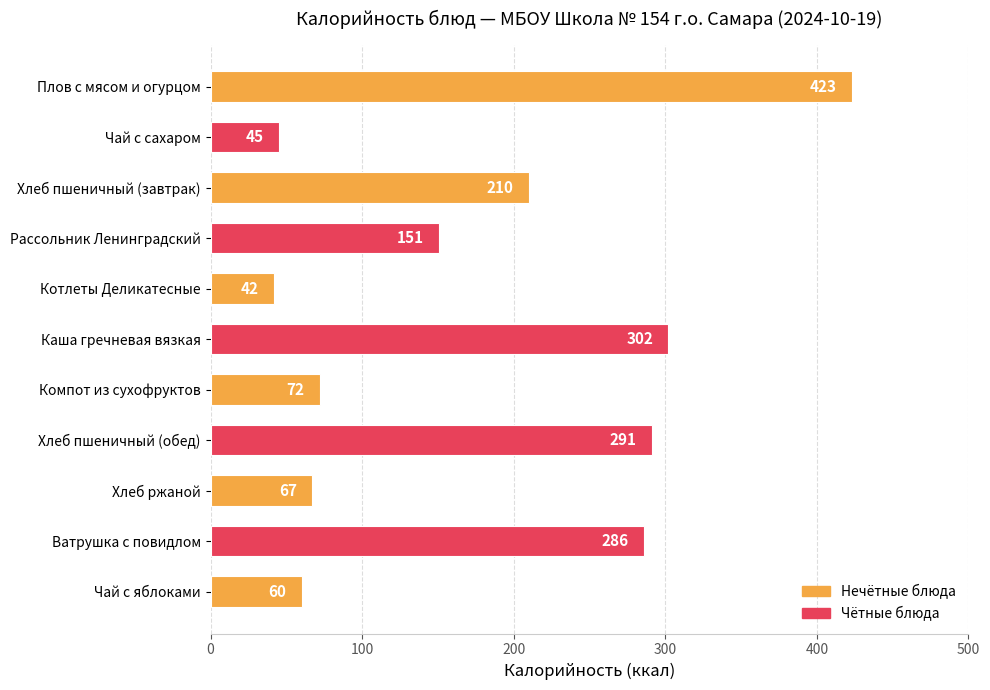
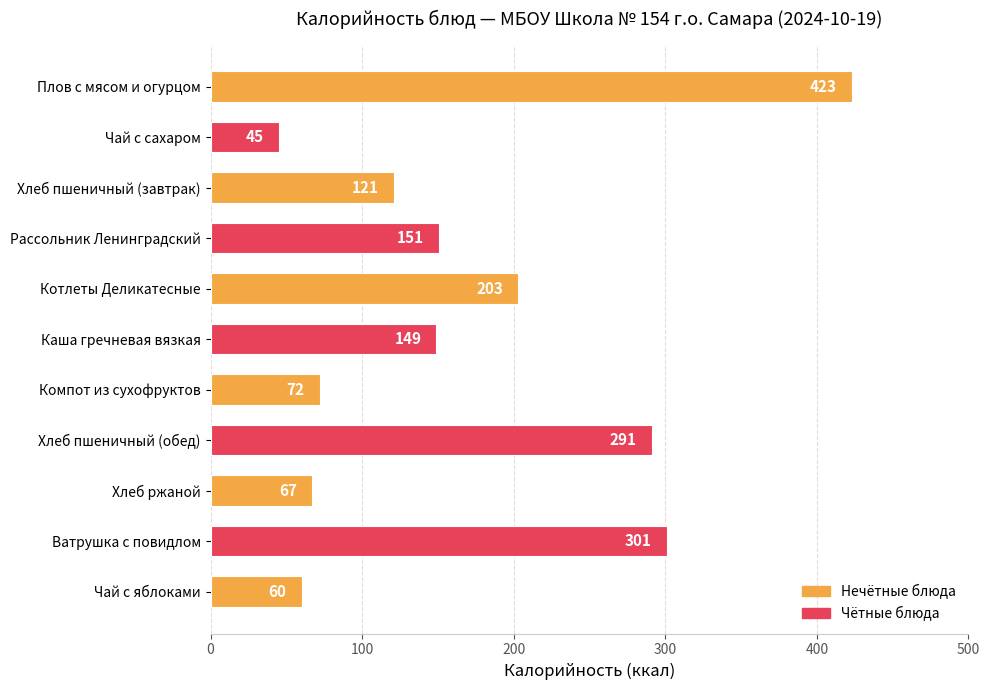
Хлеб пшеничный (завтрак): 210 -> 121
Котлеты Деликатесные: 42 -> 203
Каша гречневая вязкая: 302 -> 149
Ватрушка с повидлом: 286 -> 301
